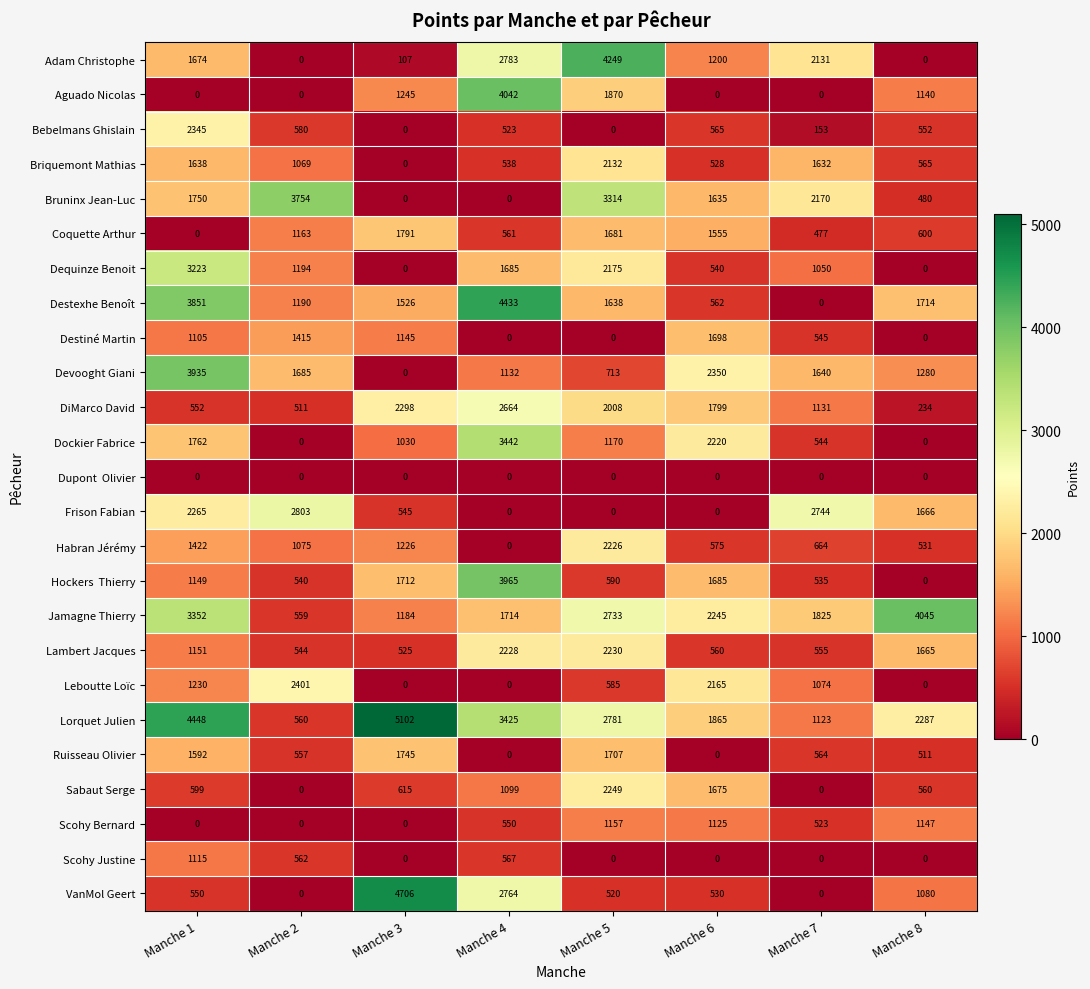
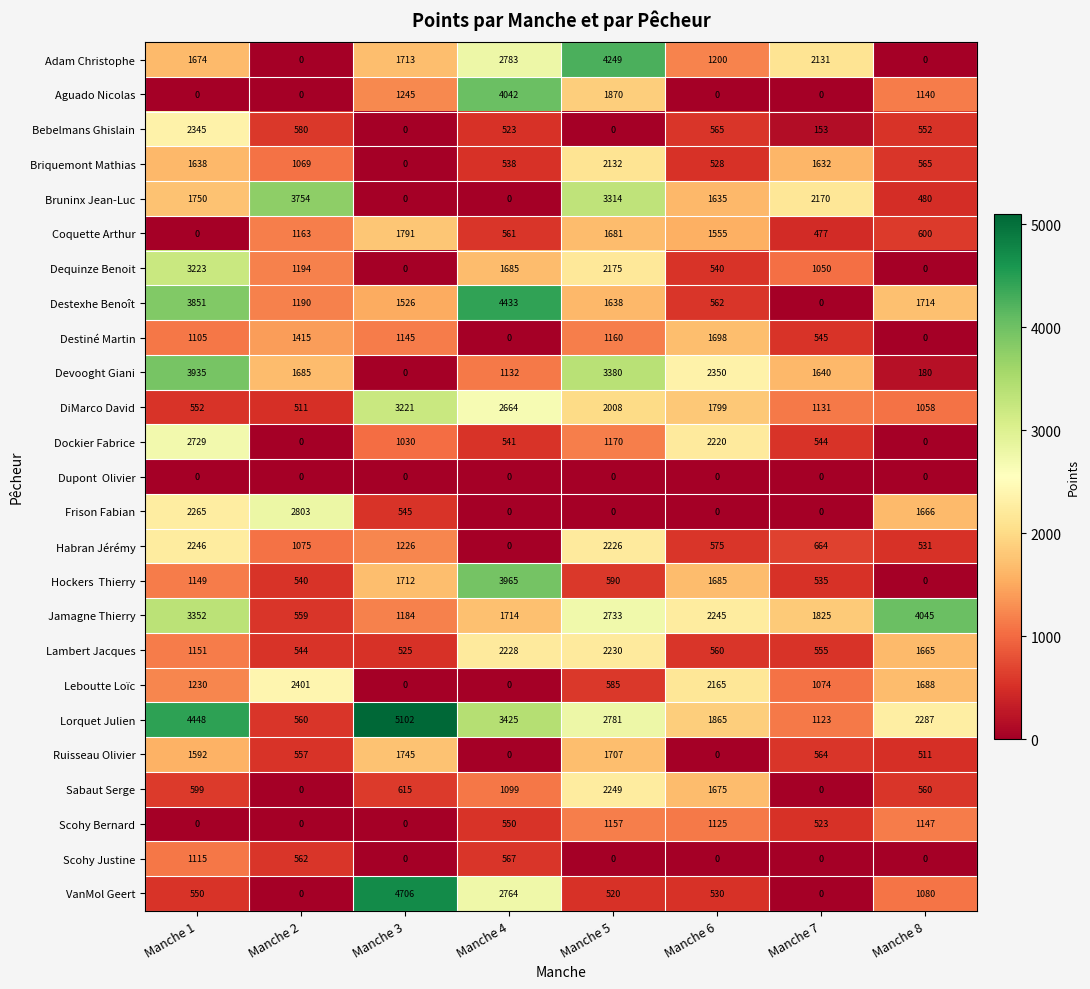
Adam Christophe, Manche 3: 107 -> 1713
Destiné Martin, Manche 5: 0 -> 1160
Devooght Giani, Manche 5: 713 -> 3380
Devooght Giani, Manche 8: 1280 -> 180
DiMarco David, Manche 3: 2298 -> 3221
DiMarco David, Manche 8: 234 -> 1058
Dockier Fabrice, Manche 1: 1762 -> 2729
Dockier Fabrice, Manche 4: 3442 -> 541
Frison Fabian, Manche 7: 2744 -> 0
Habran Jérémy, Manche 1: 1422 -> 2246
Leboutte Loïc, Manche 8: 0 -> 1688
